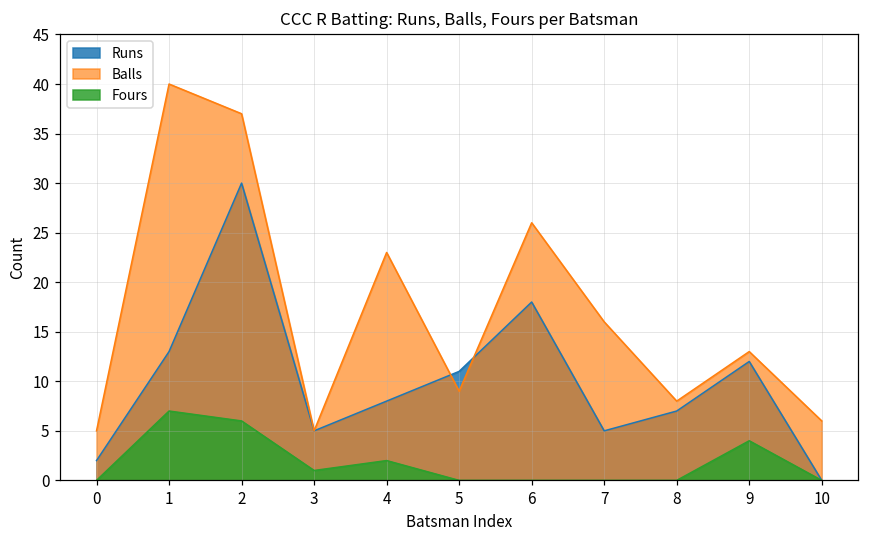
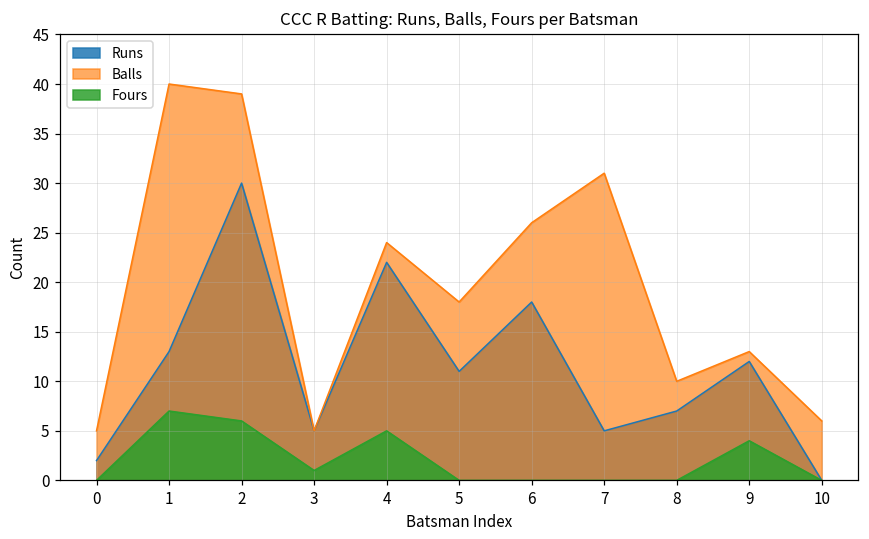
Balls, 2: 37 -> 39
Runs, 4: 8 -> 22
Balls, 4: 23 -> 24
Fours, 4: 2 -> 5
Balls, 5: 9 -> 18
Balls, 7: 16 -> 31
Balls, 8: 8 -> 10
